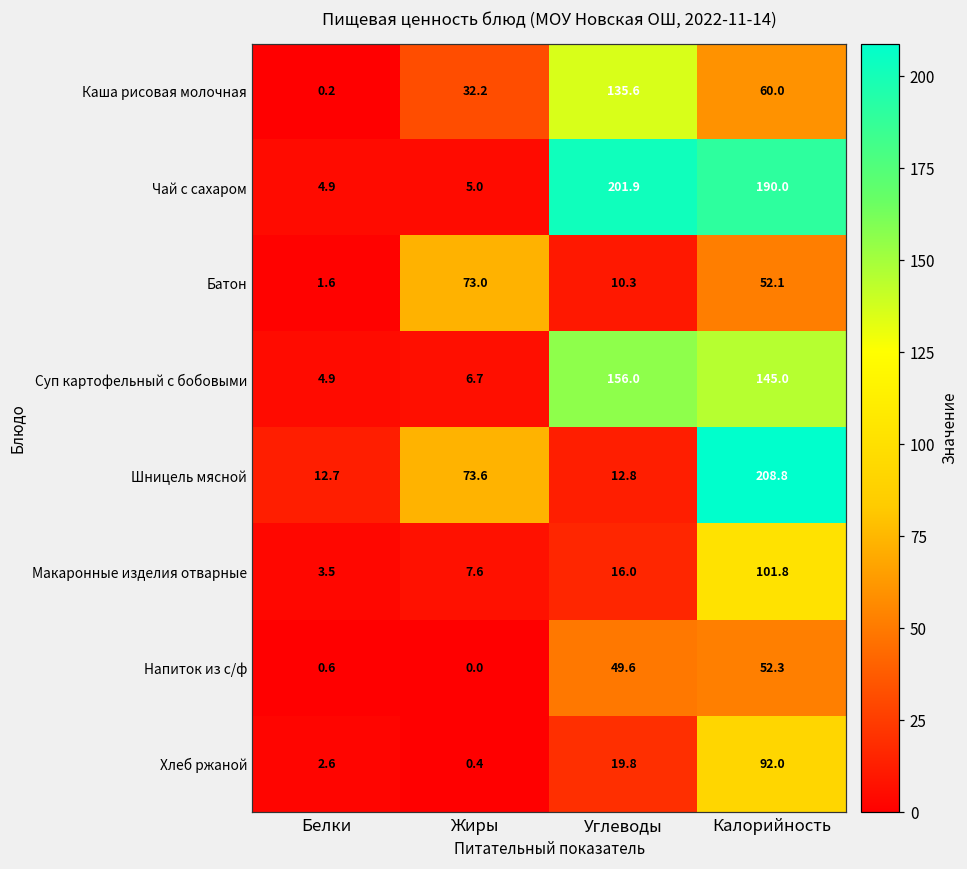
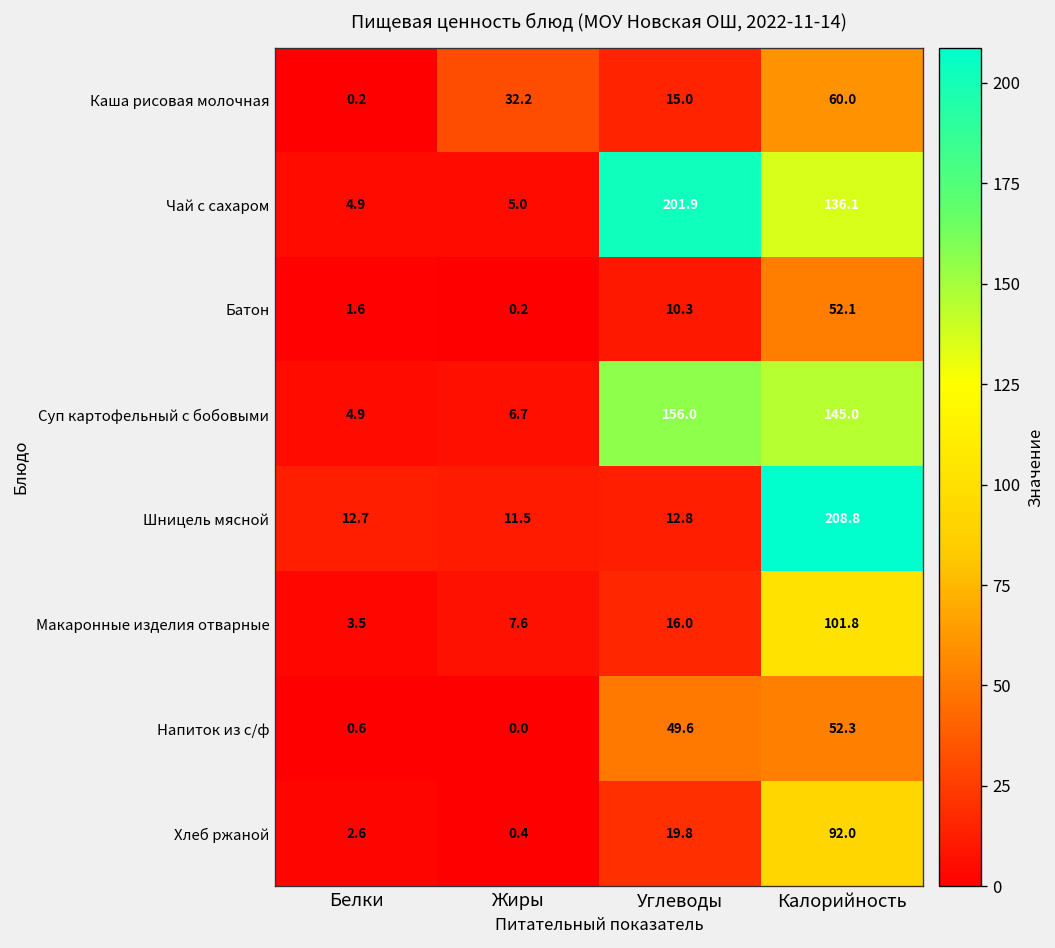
Каша рисовая молочная, Углеводы: 135.6 -> 15.0
Чай с сахаром, Калорийность: 190.0 -> 136.1
Батон, Жиры: 73.0 -> 0.2
Шницель мясной, Жиры: 73.6 -> 11.5
